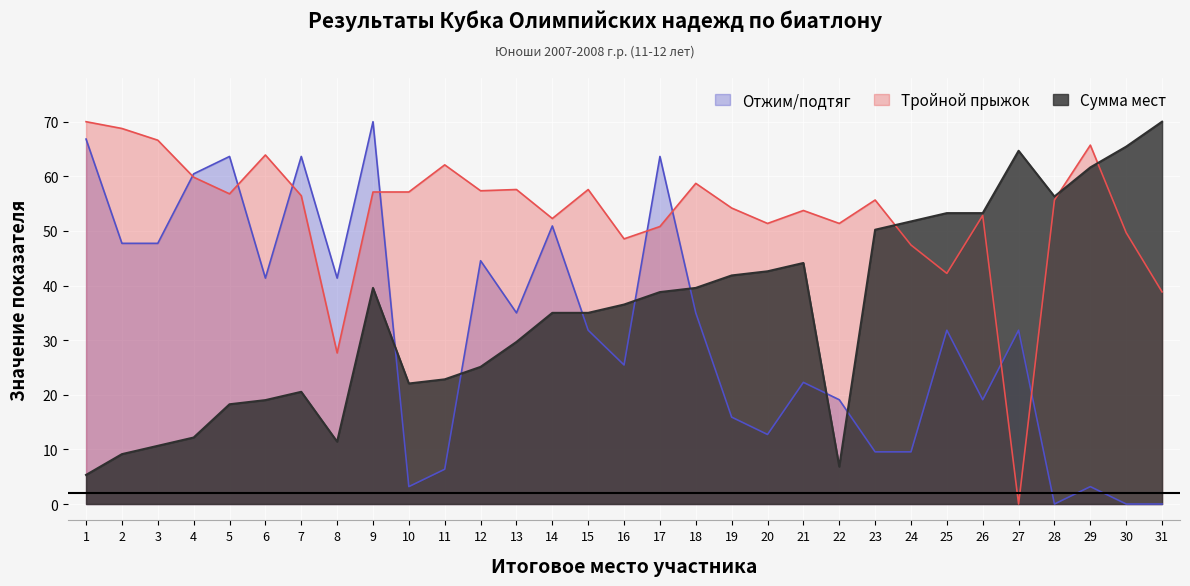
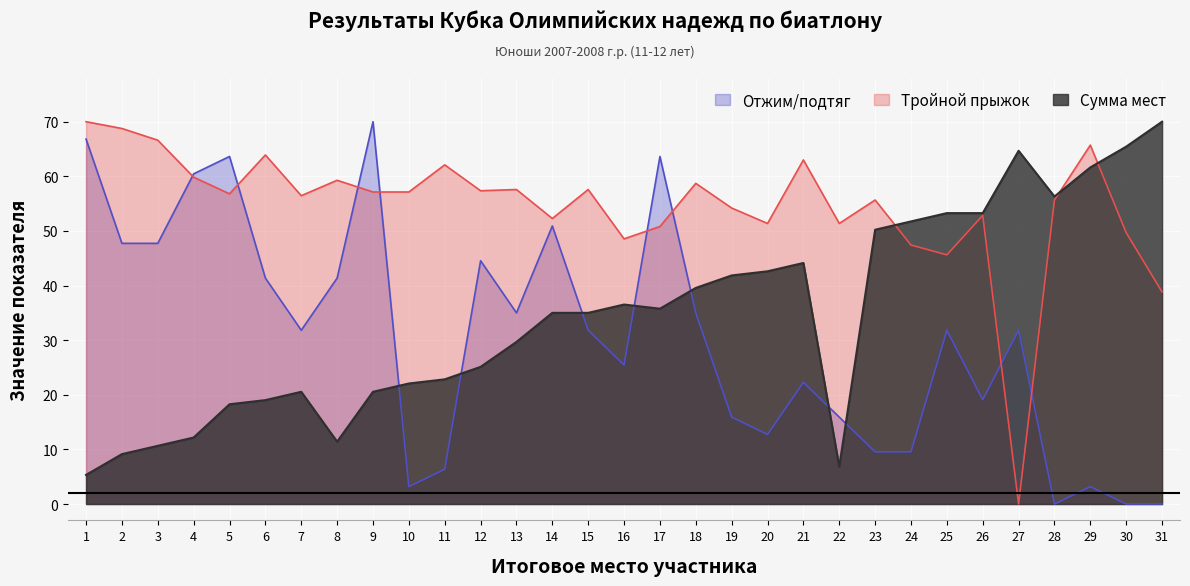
Отжим/подтяг, 7: 64 -> 32
Тройной прыжок, 8: 28 -> 59
Сумма мест, 9: 40 -> 21
Сумма мест, 17: 39 -> 36
Тройной прыжок, 21: 54 -> 63
Отжим/подтяг, 22: 19 -> 16
Тройной прыжок, 25: 42 -> 46
